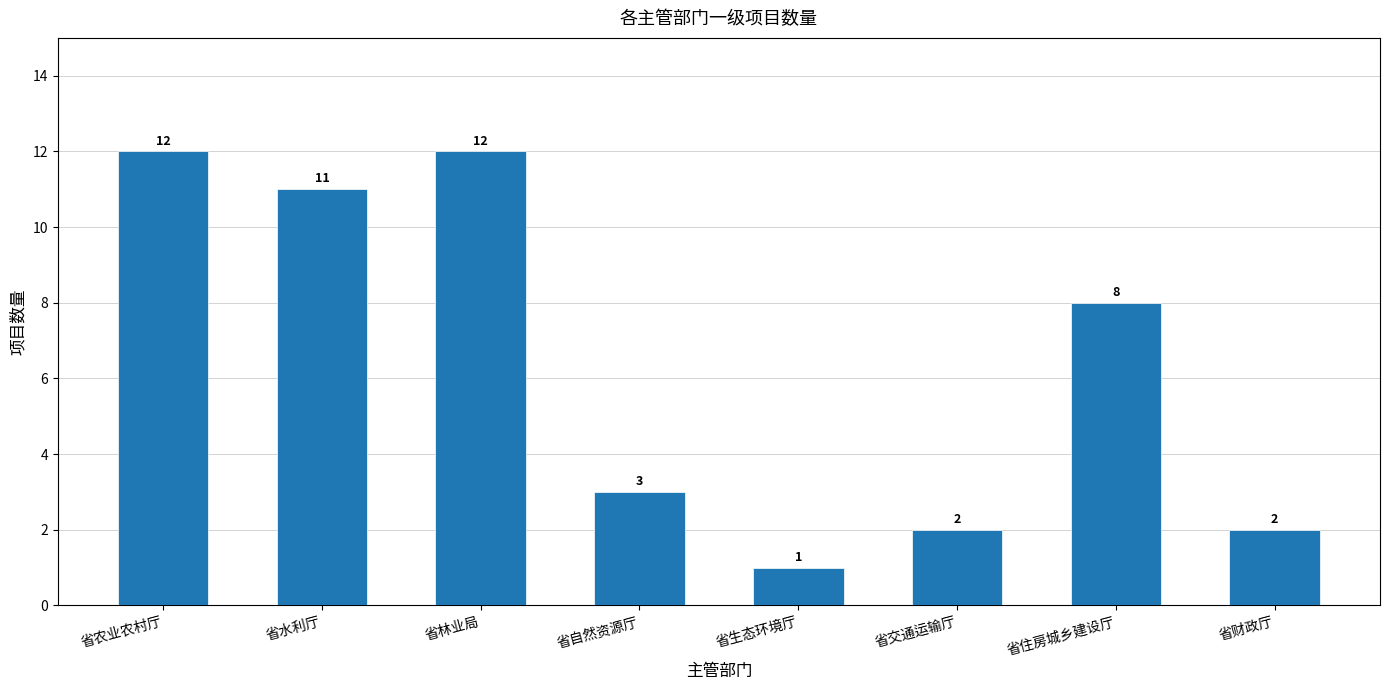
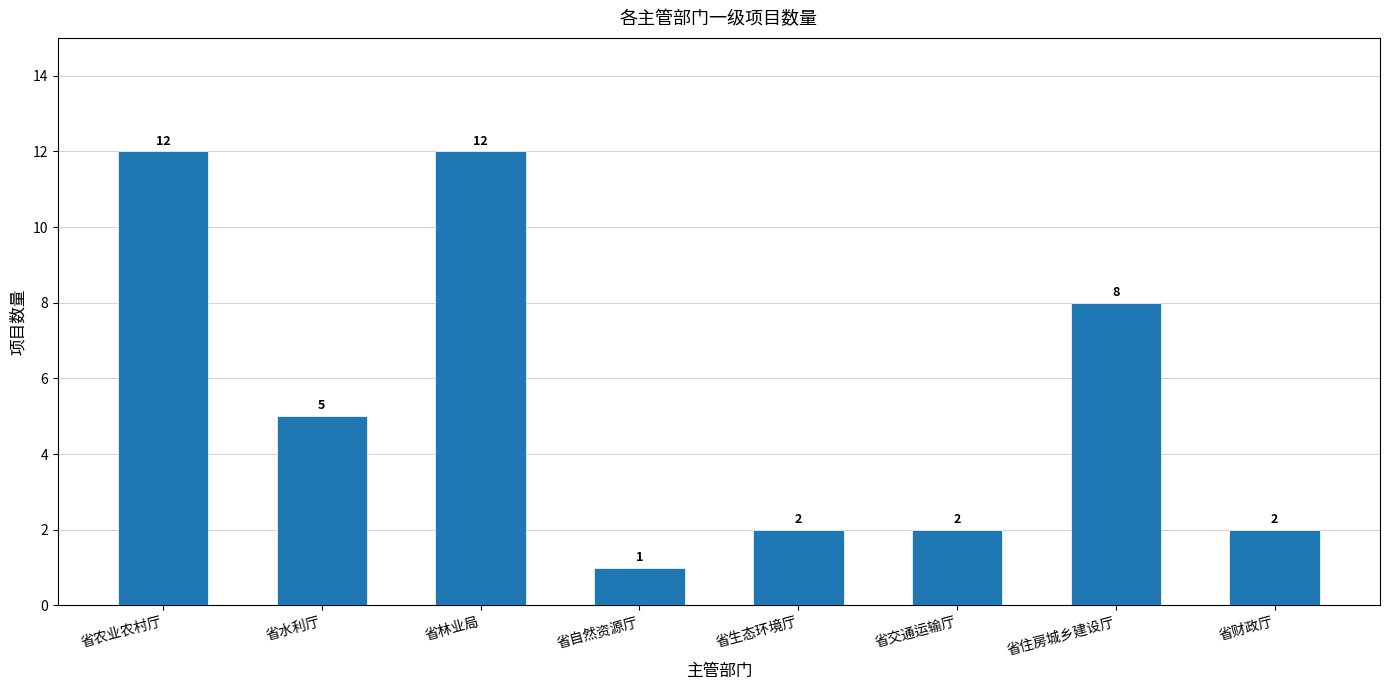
省水利厅: 11 -> 5
省自然资源厅: 3 -> 1
省生态环境厅: 1 -> 2
